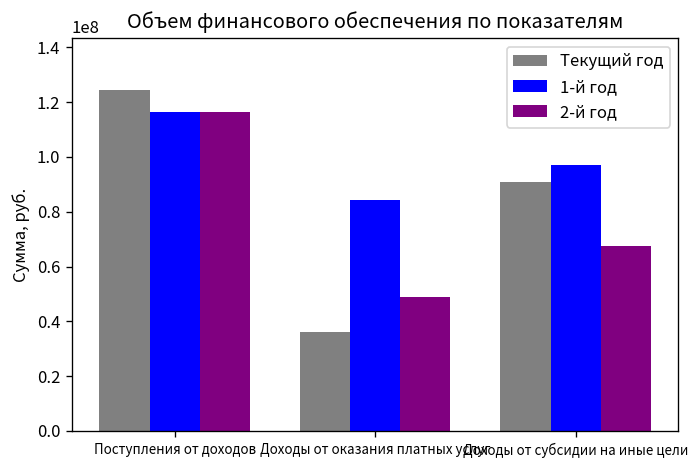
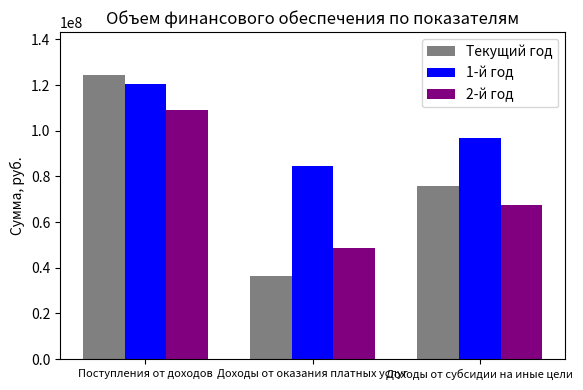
1-й год, Поступления от доходов: 117000000 -> 120000000
2-й год, Поступления от доходов: 116000000 -> 109000000
Текущий год, Доходы от субсидии на иные цели: 91000000 -> 76000000
